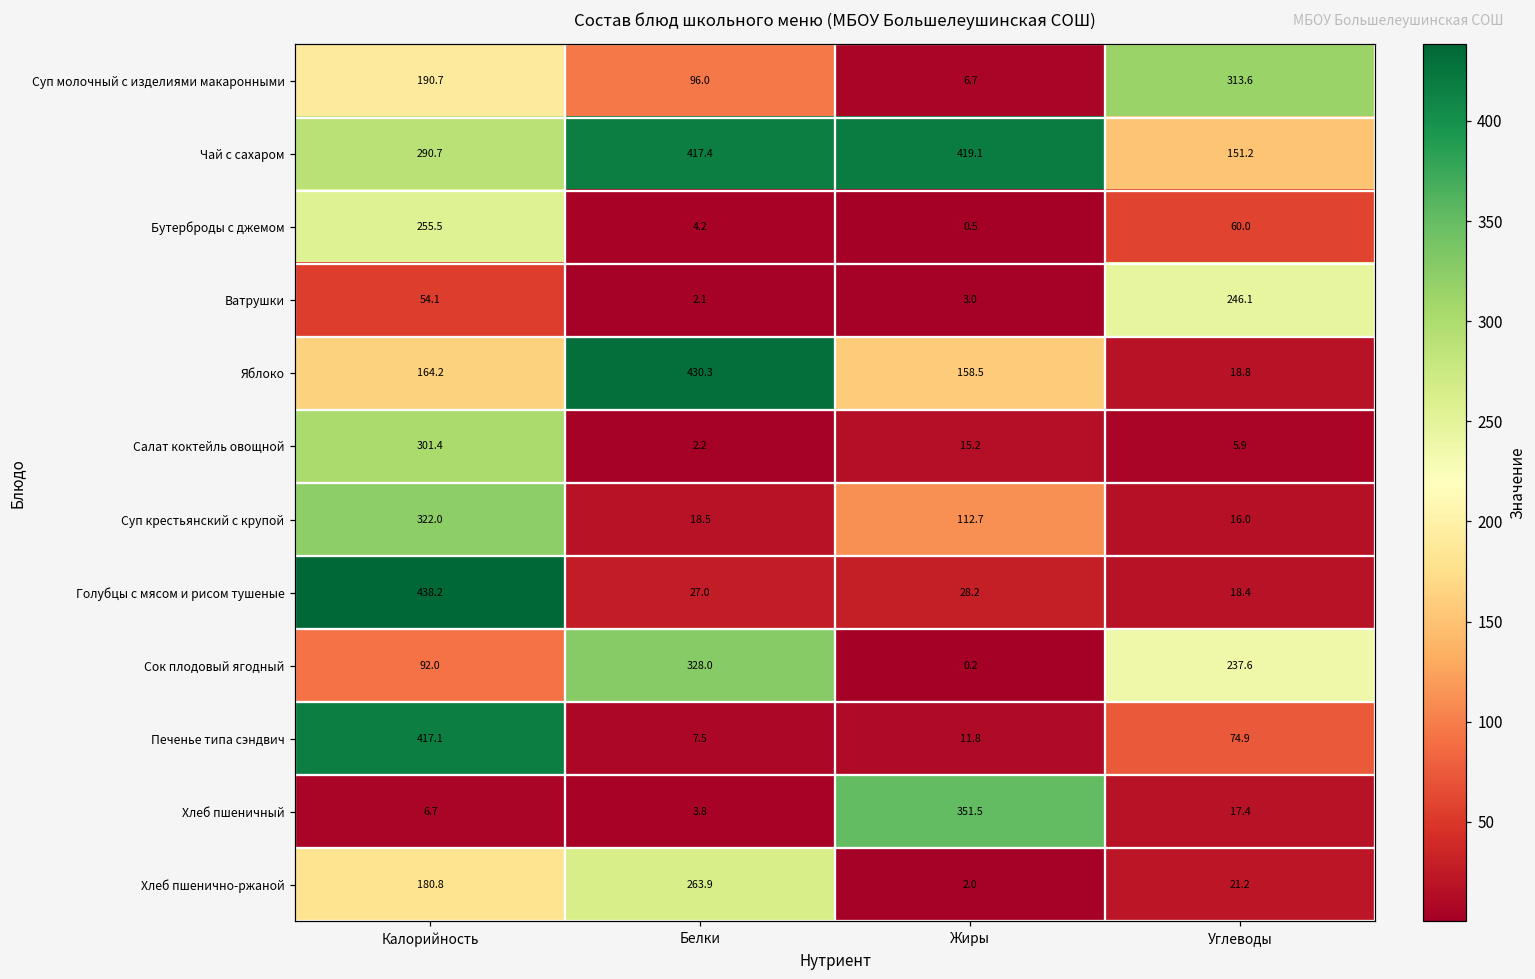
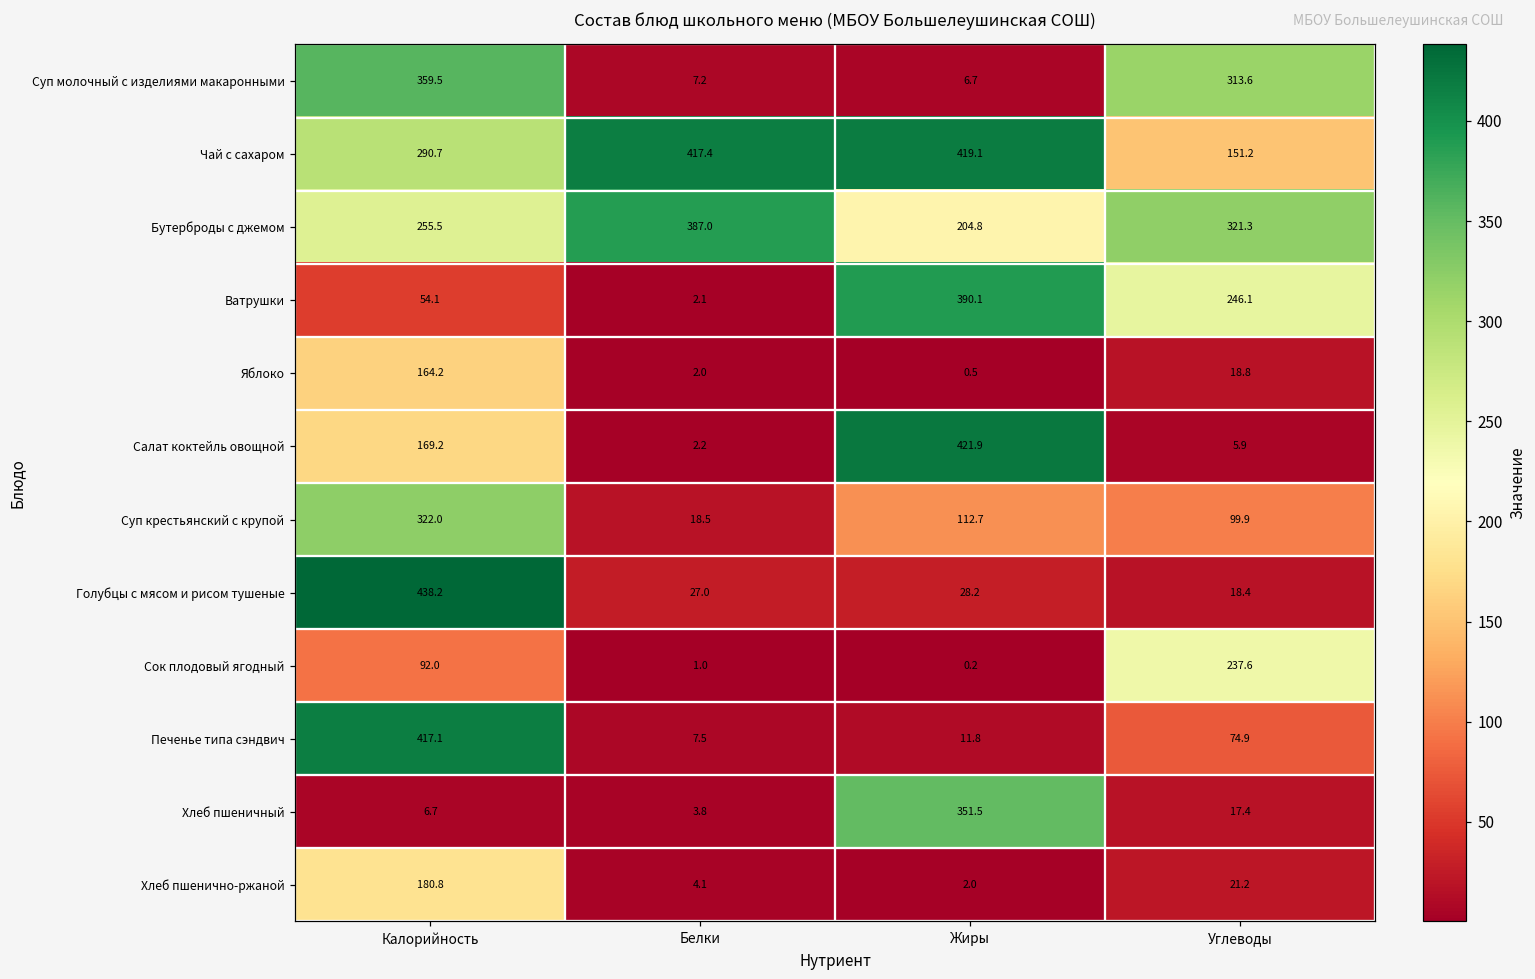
Суп молочный с изделиями макаронными, Калорийность: 190.7 -> 359.5
Суп молочный с изделиями макаронными, Белки: 96.0 -> 7.2
Бутерброды с джемом, Белки: 4.2 -> 387.0
Бутерброды с джемом, Жиры: 0.5 -> 204.8
Бутерброды с джемом, Углеводы: 60.0 -> 321.3
Ватрушки, Жиры: 3.0 -> 390.1
Яблоко, Белки: 430.3 -> 2.0
Яблоко, Жиры: 158.5 -> 0.5
Салат коктейль овощной, Калорийность: 301.4 -> 169.2
Салат коктейль овощной, Жиры: 15.2 -> 421.9
Суп крестьянский с крупой, Углеводы: 16.0 -> 99.9
Сок плодовый ягодный, Белки: 328.0 -> 1.0
Хлеб пшенично-ржаной, Белки: 263.9 -> 4.1
